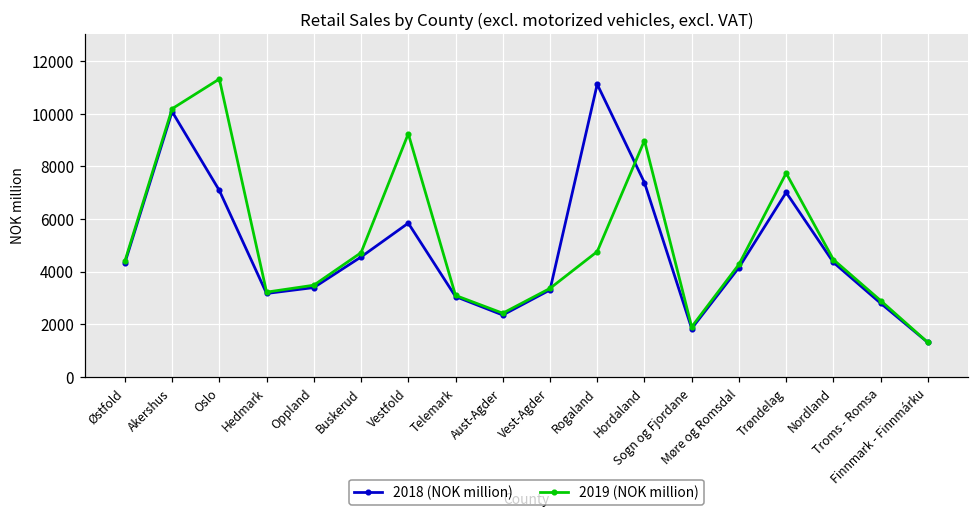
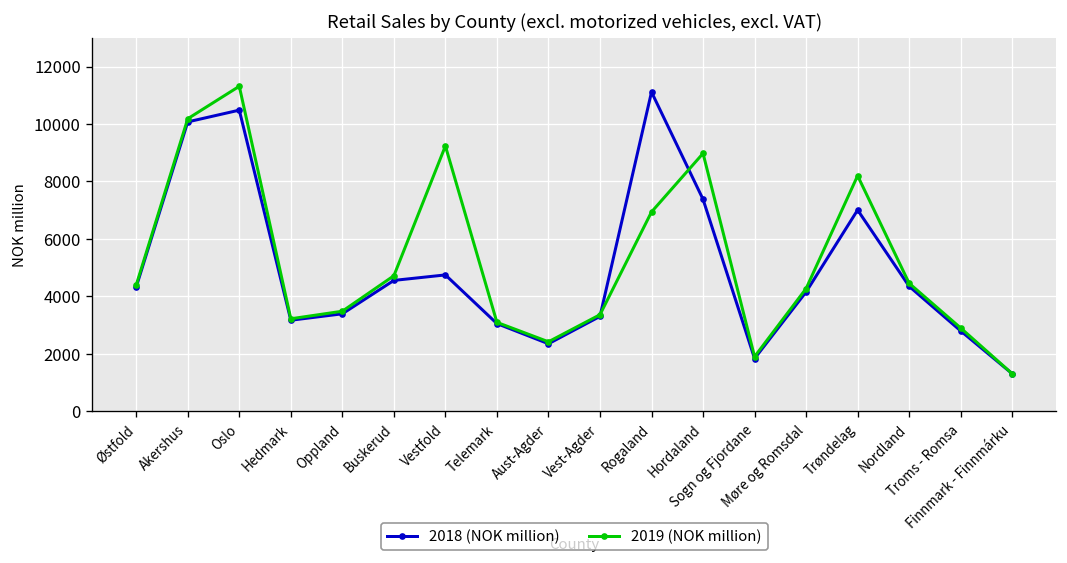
2018 (NOK million), Oslo: 7100 -> 10500
2018 (NOK million), Vestfold: 5800 -> 4700
2019 (NOK million), Rogaland: 4800 -> 6900
2019 (NOK million), Trøndelag: 7700 -> 8200
